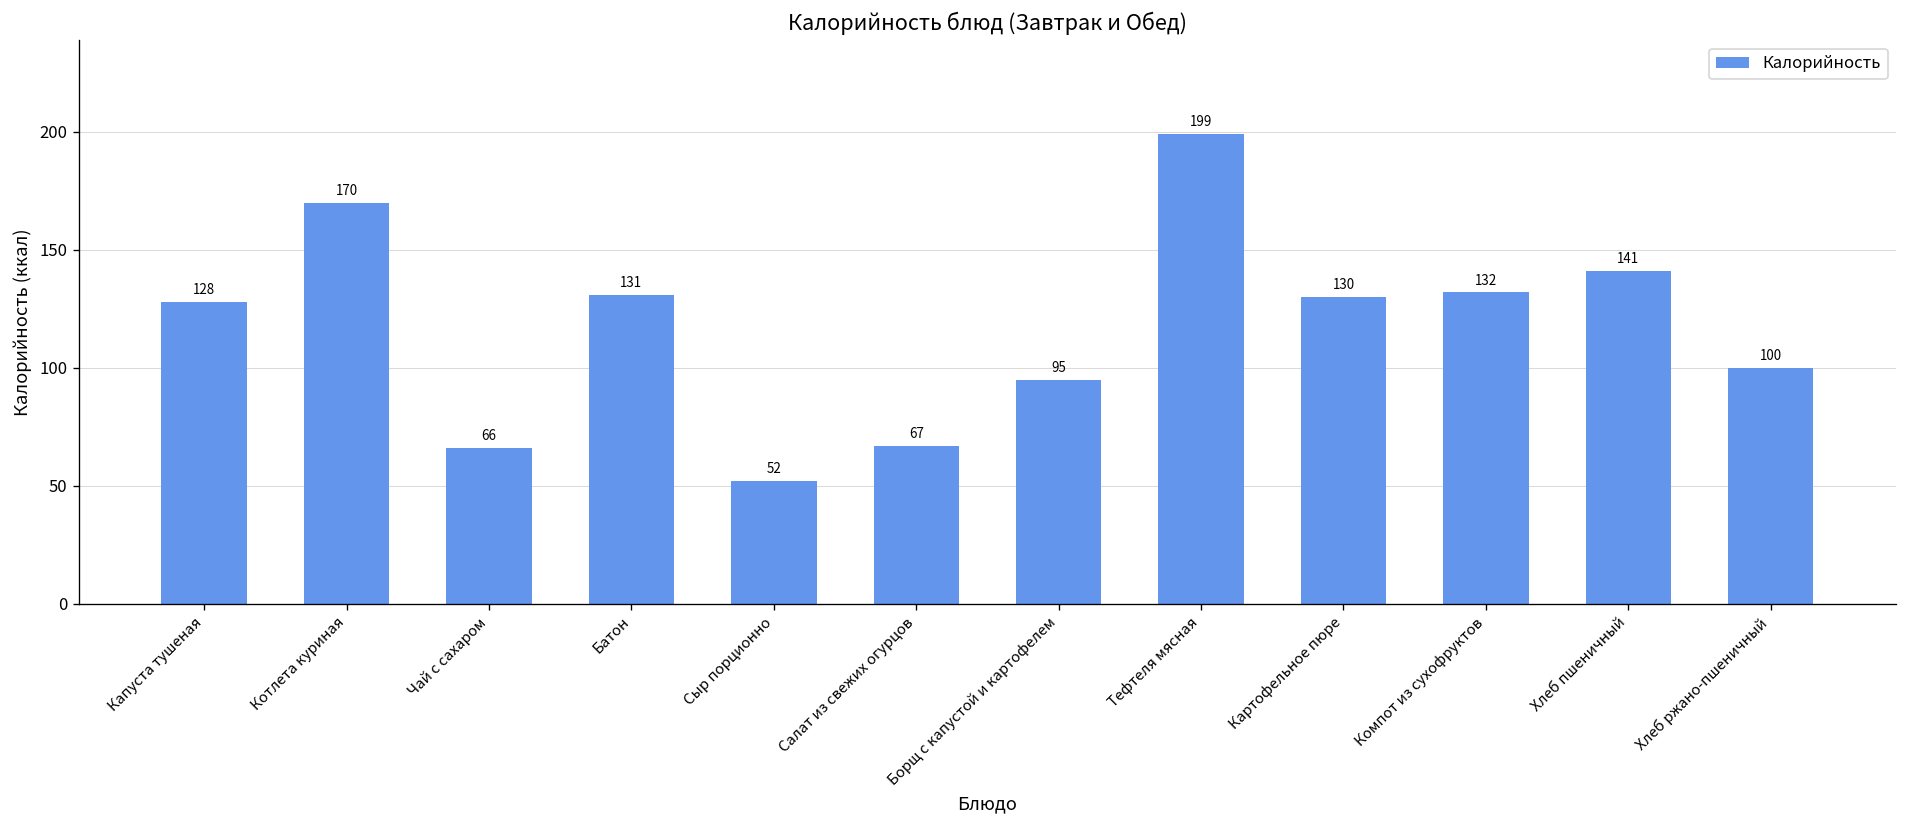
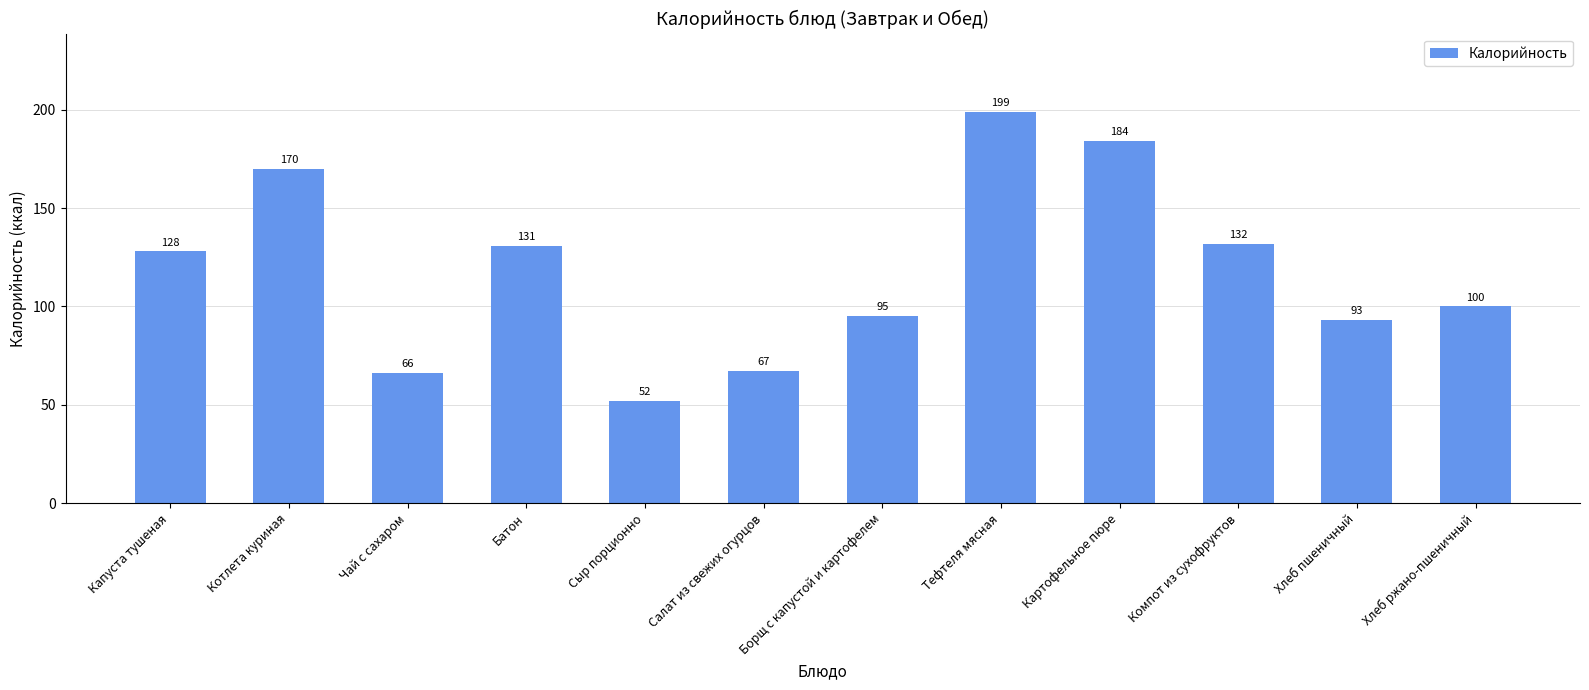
Картофельное пюре: 130 -> 184
Хлеб пшеничный: 141 -> 93
